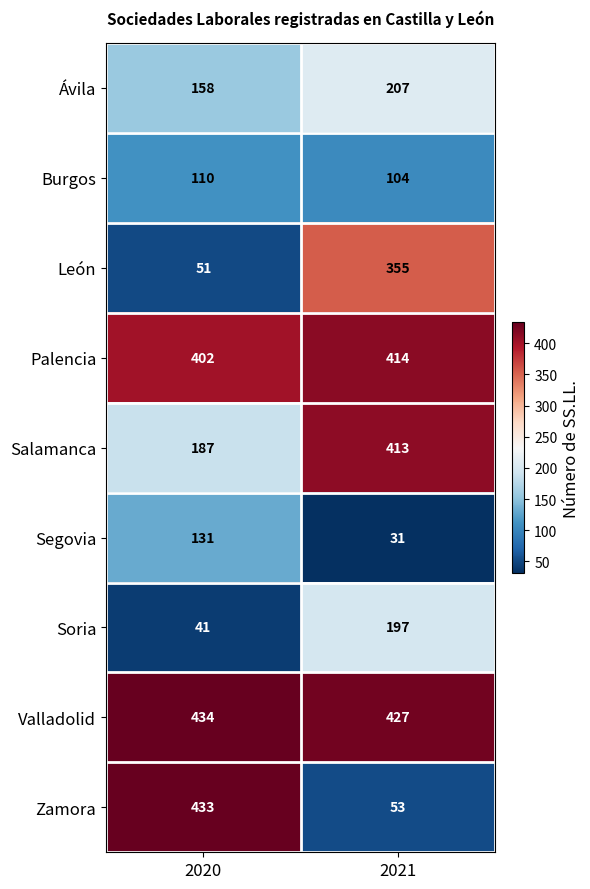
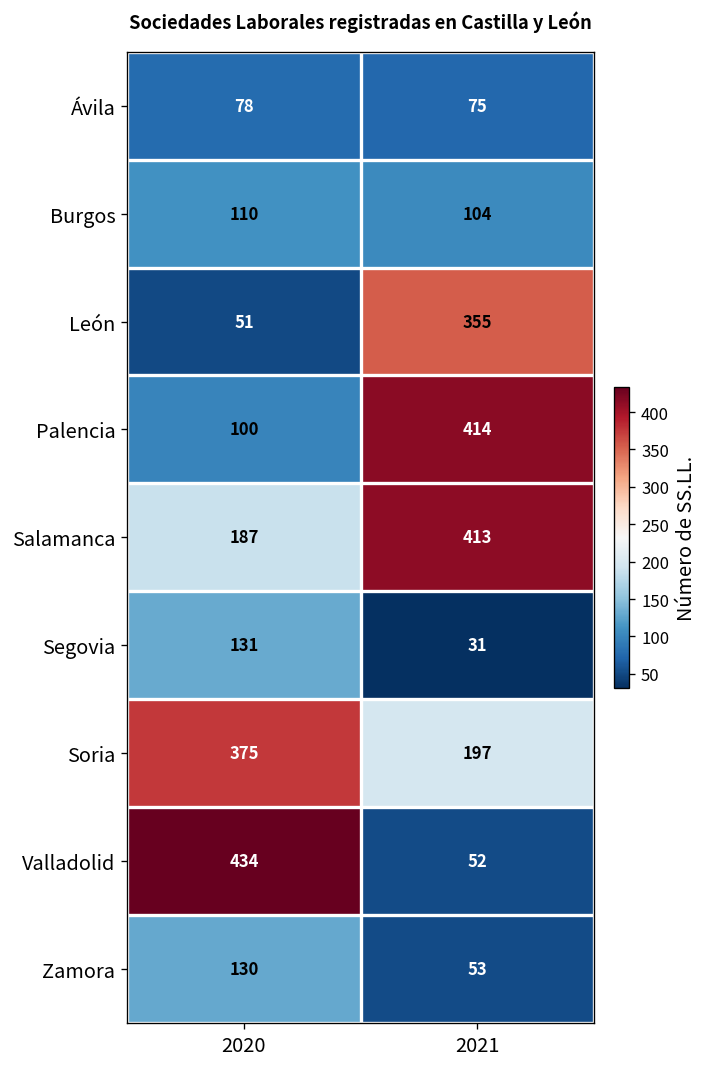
Ávila, 2020: 158 -> 78
Ávila, 2021: 207 -> 75
Palencia, 2020: 402 -> 100
Soria, 2020: 41 -> 375
Valladolid, 2021: 427 -> 52
Zamora, 2020: 433 -> 130
